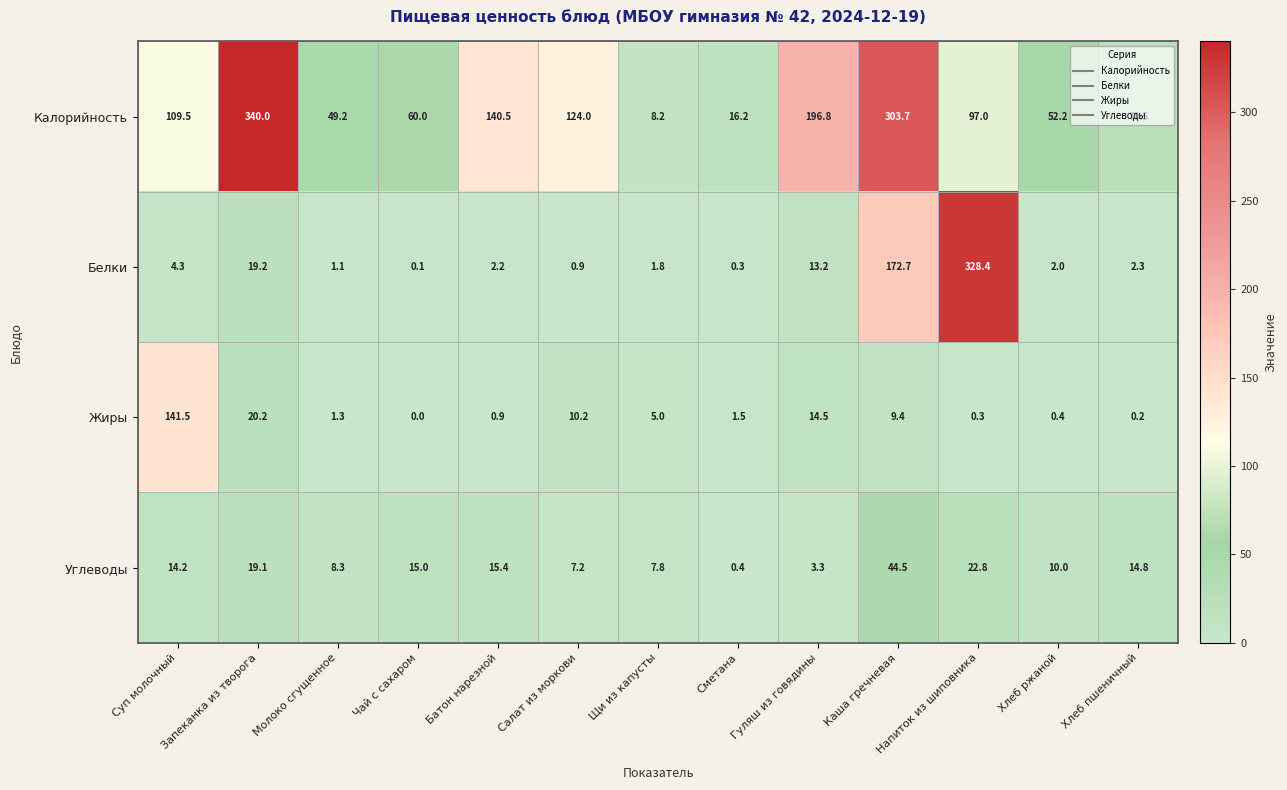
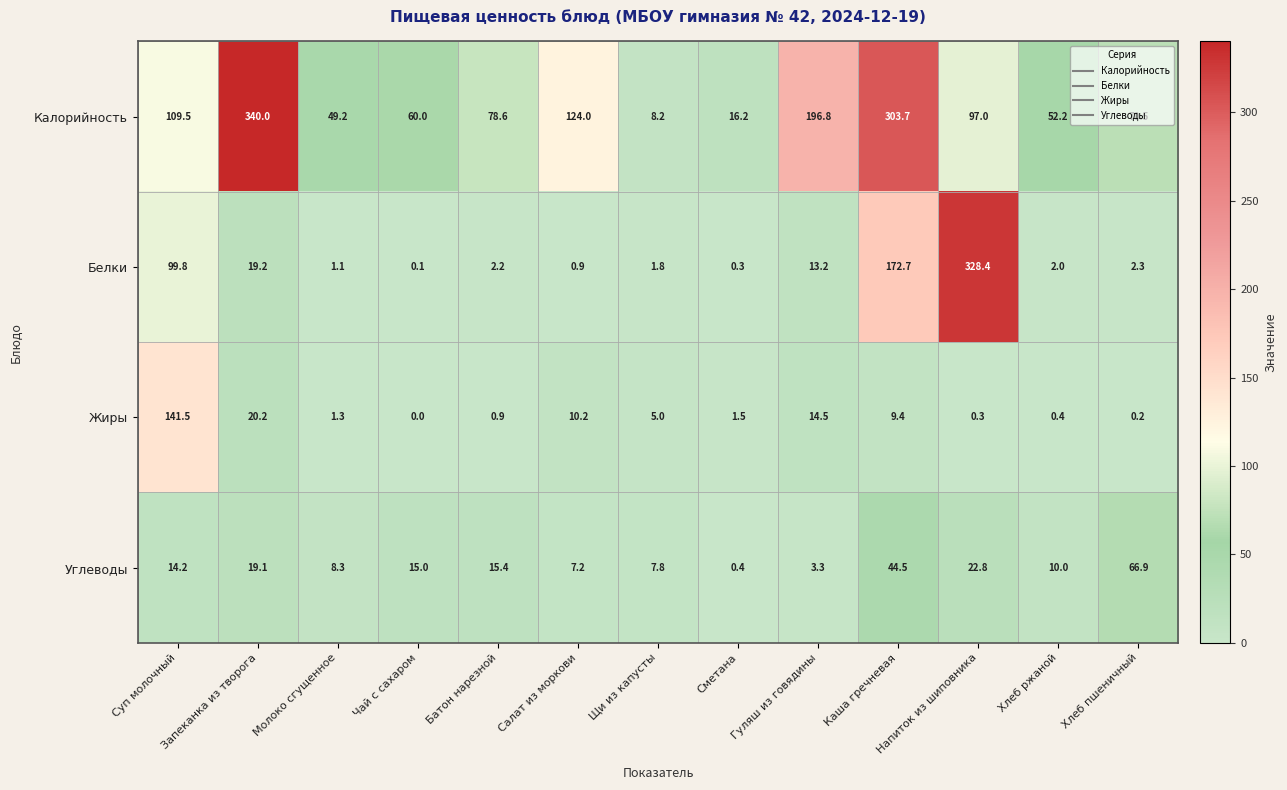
Калорийность, Батон нарезной: 140.5 -> 78.6
Белки, Суп молочный: 4.3 -> 99.8
Углеводы, Хлеб пшеничный: 14.8 -> 66.9
